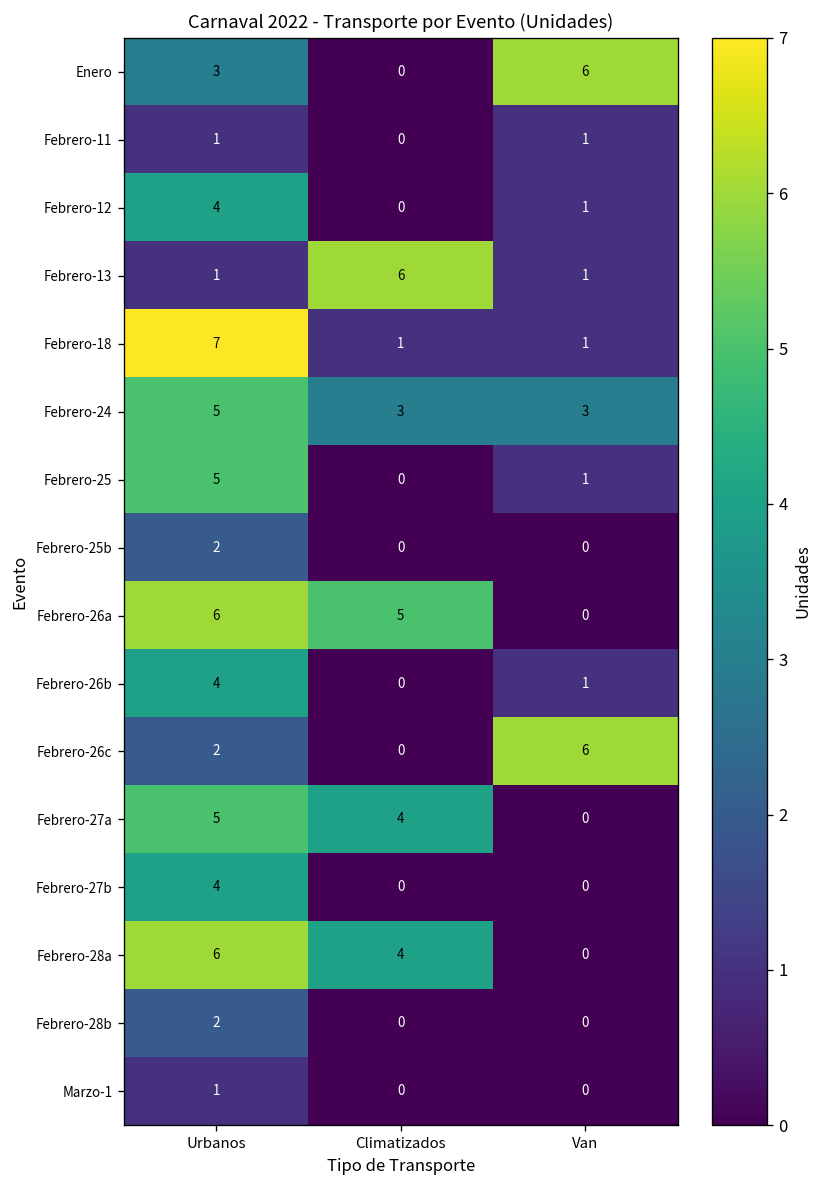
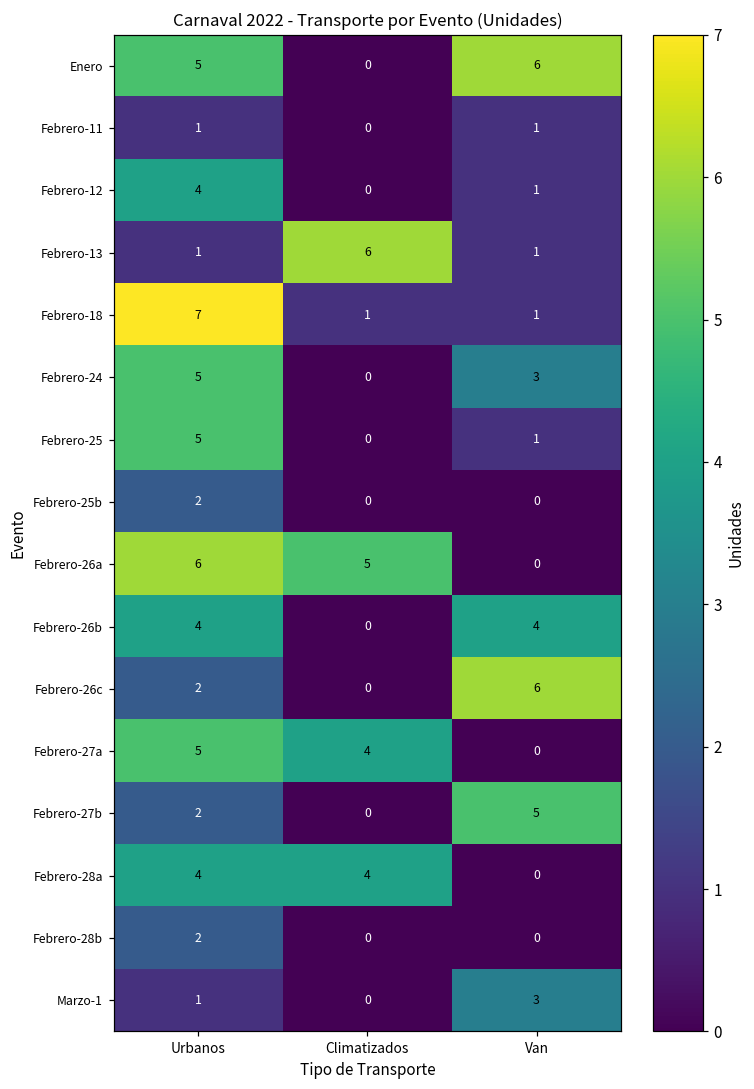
Enero, Urbanos: 3 -> 5
Febrero-24, Climatizados: 3 -> 0
Febrero-26b, Van: 1 -> 4
Febrero-27b, Urbanos: 4 -> 2
Febrero-27b, Van: 0 -> 5
Febrero-28a, Urbanos: 6 -> 4
Marzo-1, Van: 0 -> 3
